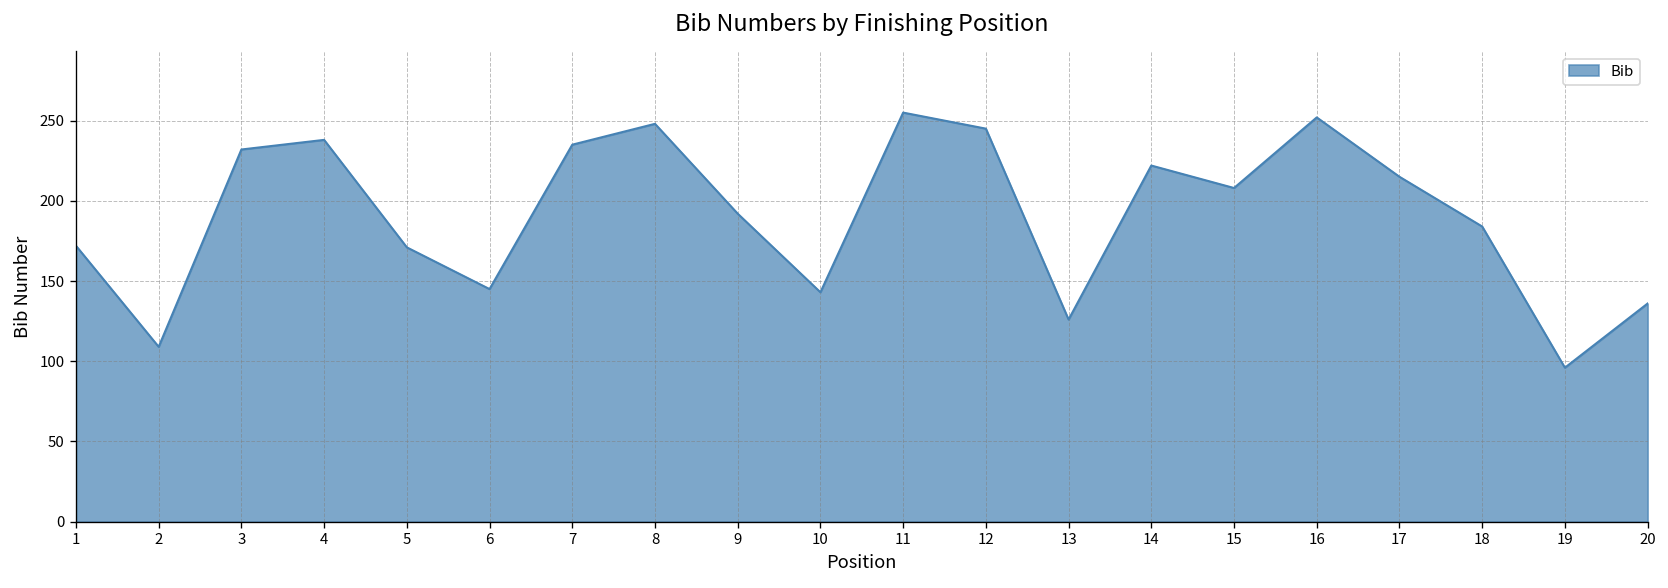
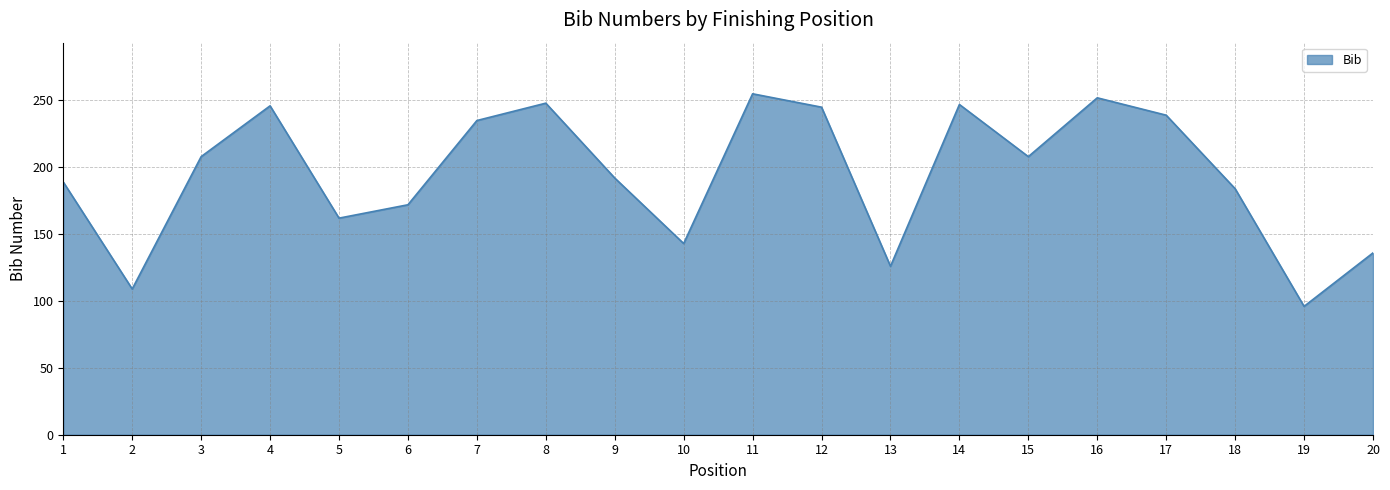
1: 172 -> 189
3: 232 -> 208
4: 238 -> 246
5: 171 -> 162
6: 145 -> 172
14: 222 -> 247
17: 215 -> 239
